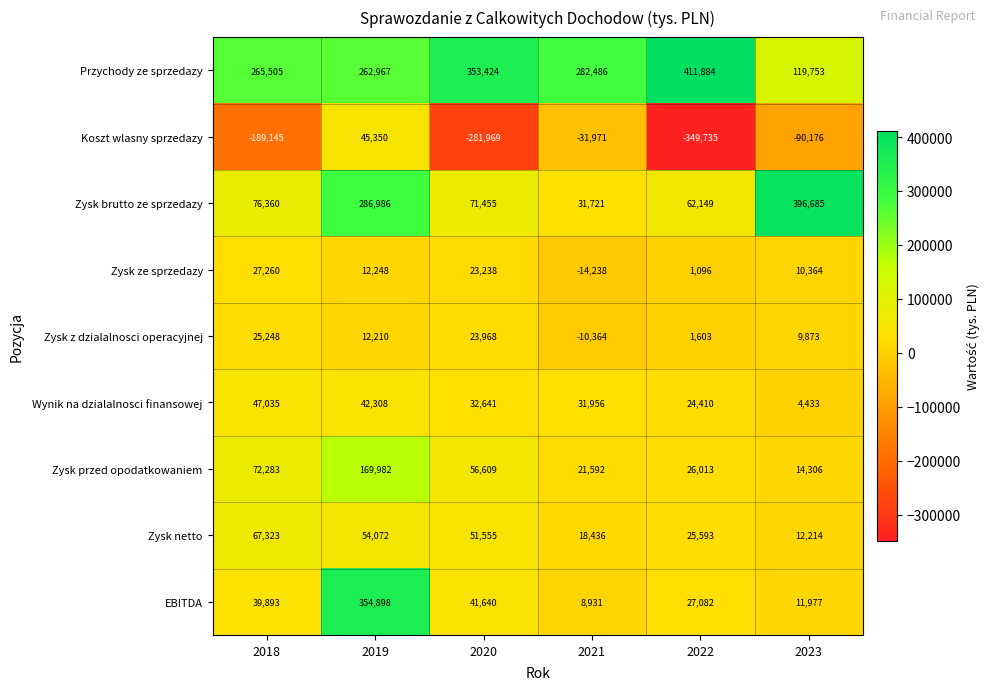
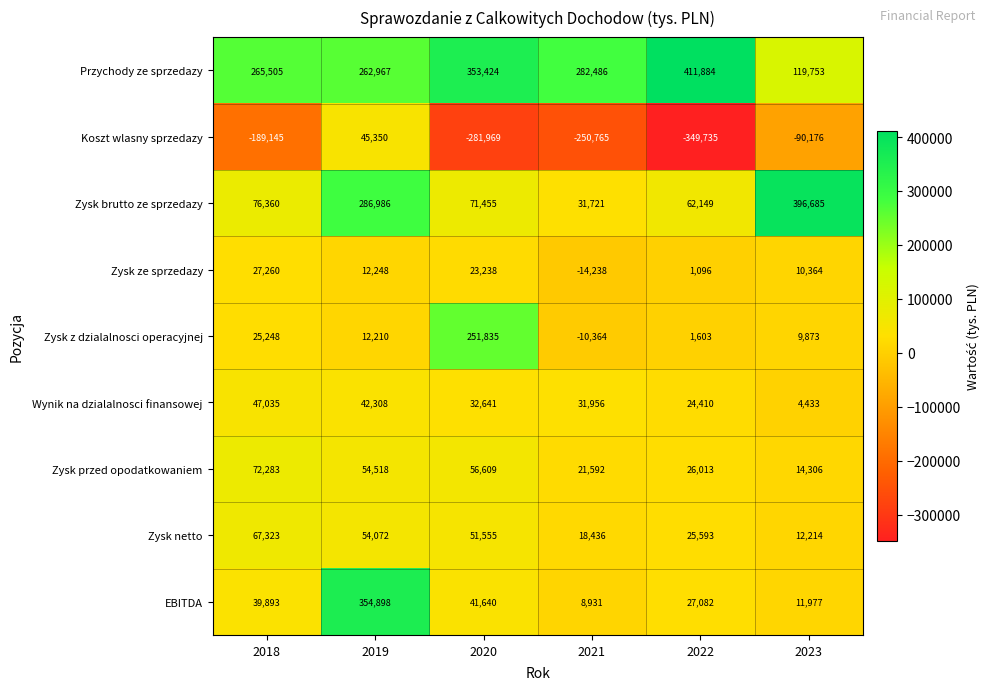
Koszt wlasny sprzedazy, 2021: -31,971 -> -250,765
Zysk z dzialalnosci operacyjnej, 2020: 23,968 -> 251,835
Zysk przed opodatkowaniem, 2019: 169,982 -> 54,518
